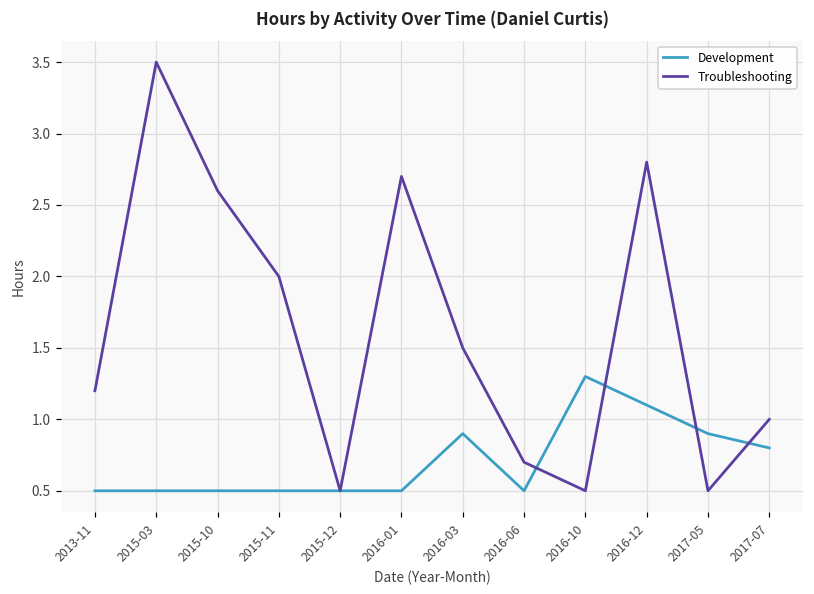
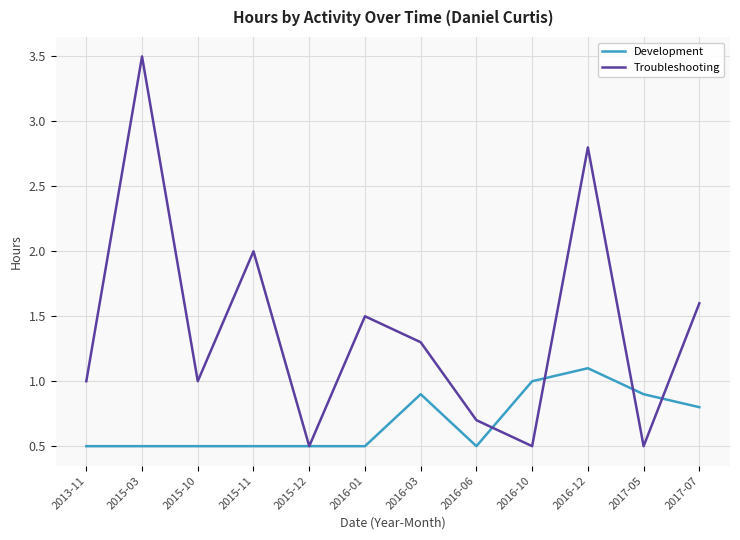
Troubleshooting, 2013-11: 1.2 -> 1.0
Troubleshooting, 2015-10: 2.6 -> 1.0
Troubleshooting, 2016-01: 2.7 -> 1.5
Troubleshooting, 2016-03: 1.5 -> 1.3
Development, 2016-10: 1.3 -> 1.0
Troubleshooting, 2017-07: 1.0 -> 1.6
